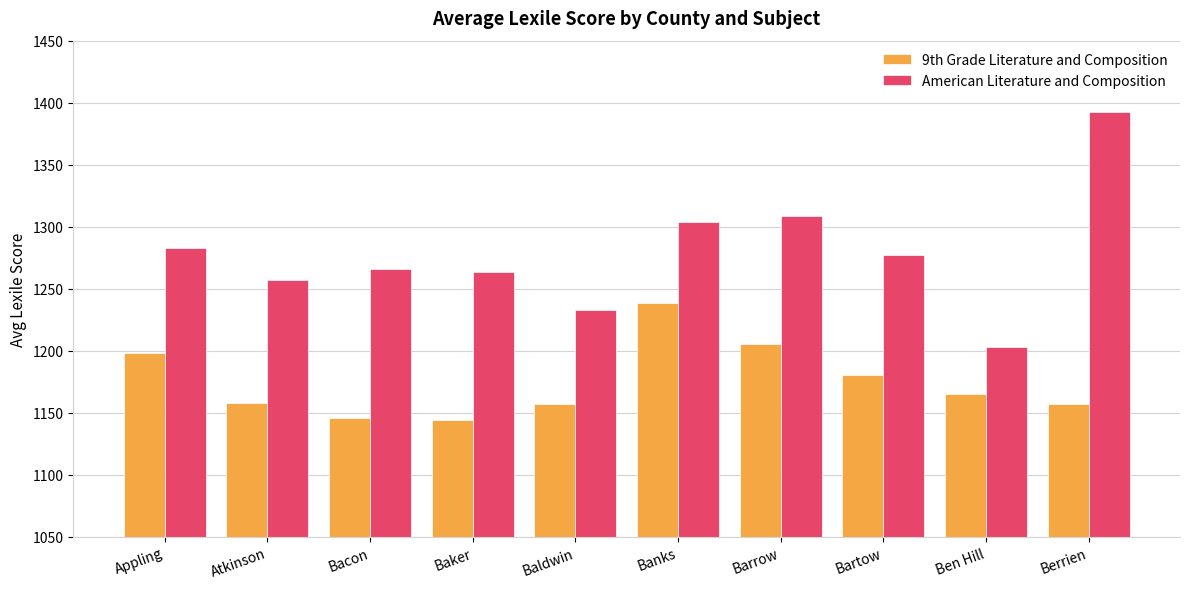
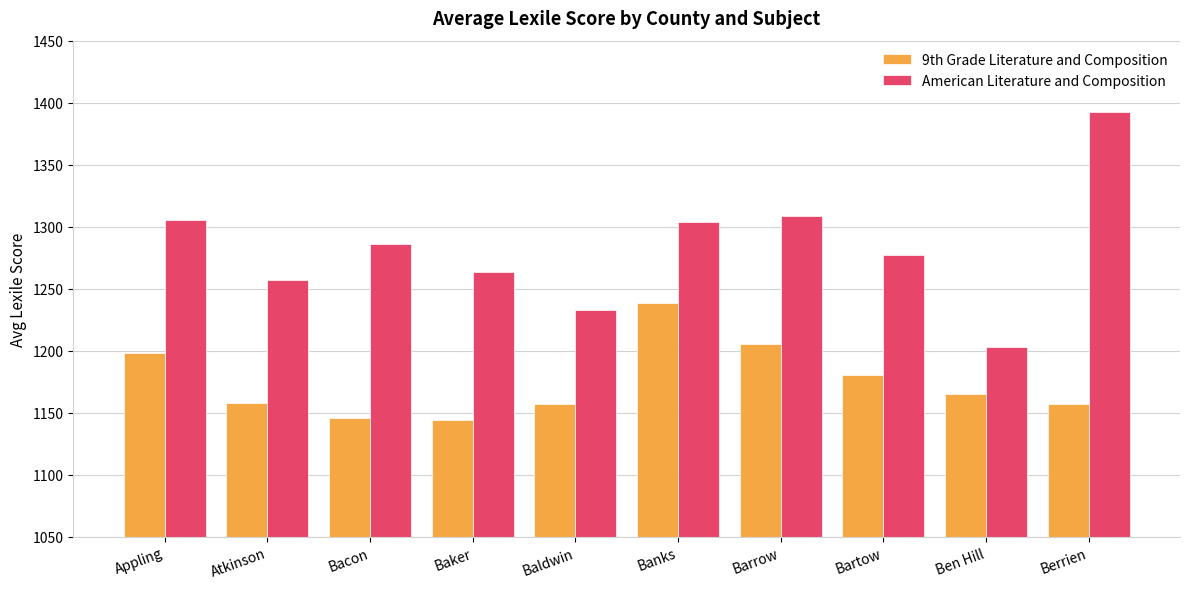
American Literature and Composition, Appling: 1283 -> 1306
American Literature and Composition, Bacon: 1266 -> 1286
